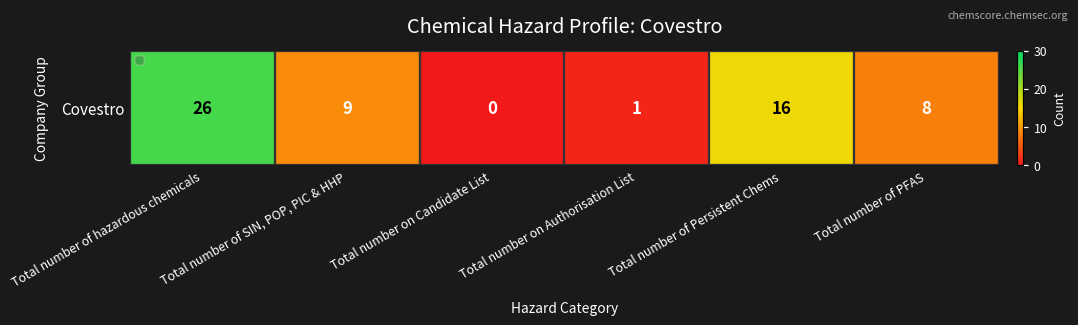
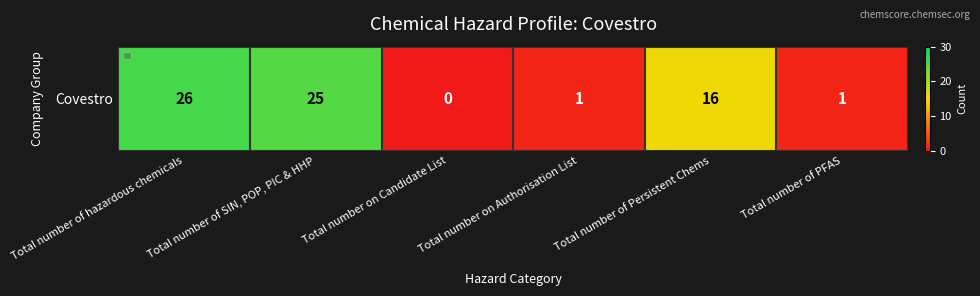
Covestro, Total number of SIN, POP, PIC & HHP: 9 -> 25
Covestro, Total number of PFAS: 8 -> 1
